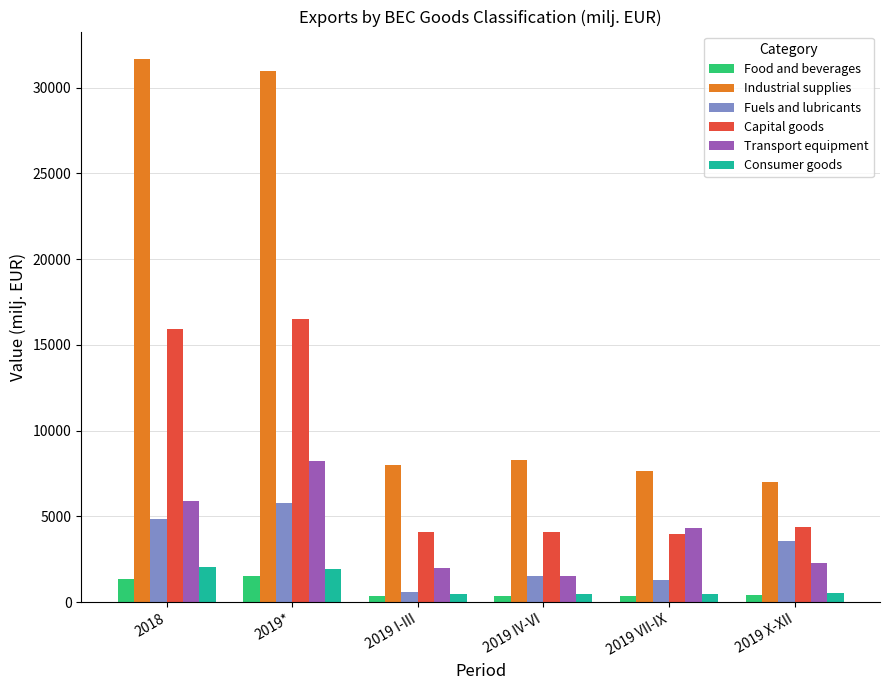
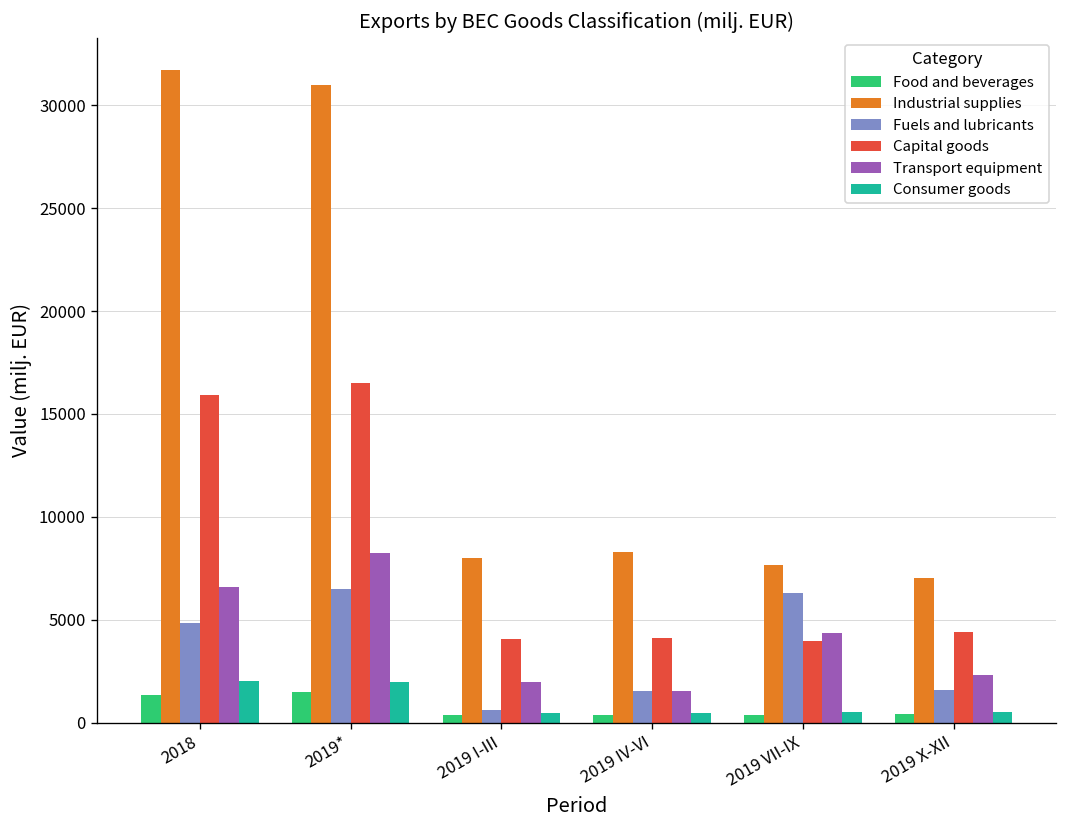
Transport equipment, 2018: 5900 -> 6600
Fuels and lubricants, 2019*: 5800 -> 6500
Fuels and lubricants, 2019 VII-IX: 1300 -> 6300
Fuels and lubricants, 2019 X-XII: 3500 -> 1600
